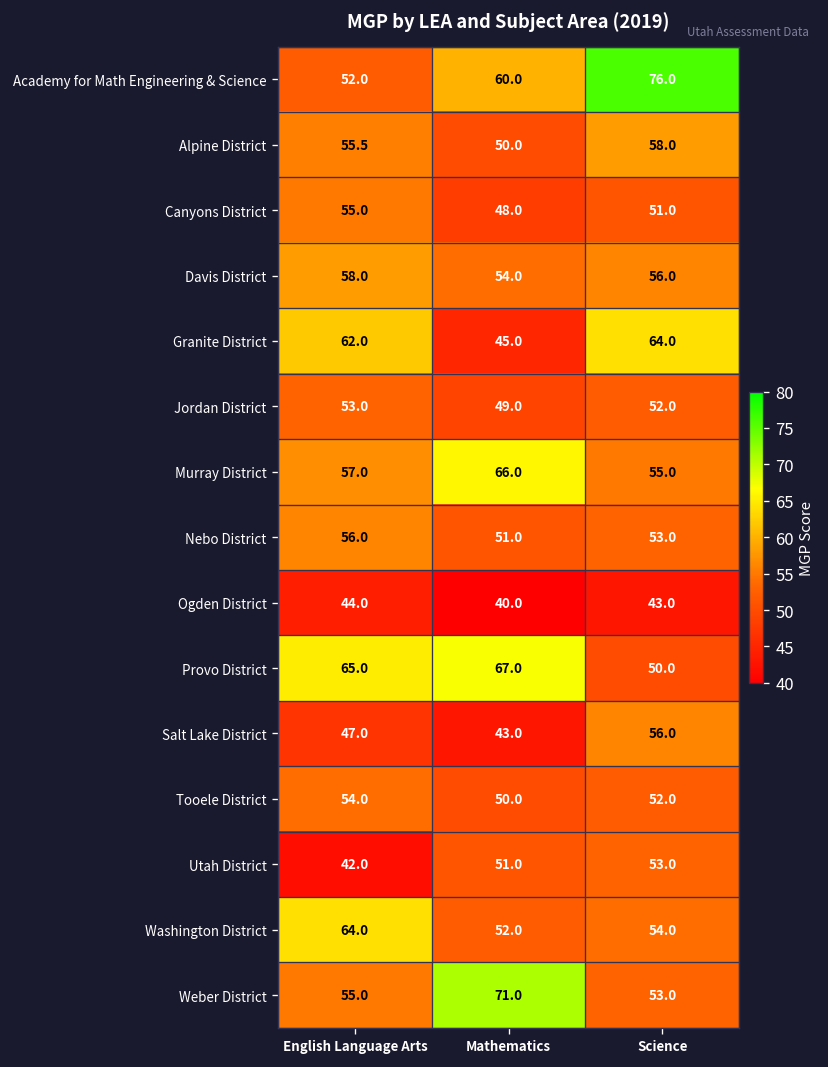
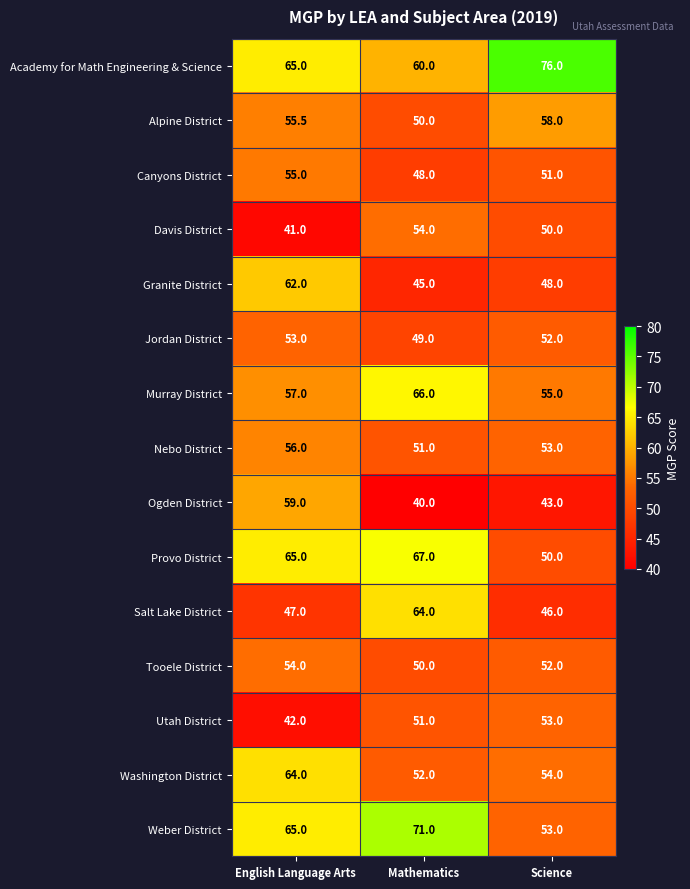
Academy for Math Engineering & Science, English Language Arts: 52.0 -> 65.0
Davis District, English Language Arts: 58.0 -> 41.0
Davis District, Science: 56.0 -> 50.0
Granite District, Science: 64.0 -> 48.0
Ogden District, English Language Arts: 44.0 -> 59.0
Salt Lake District, Mathematics: 43.0 -> 64.0
Salt Lake District, Science: 56.0 -> 46.0
Weber District, English Language Arts: 55.0 -> 65.0
